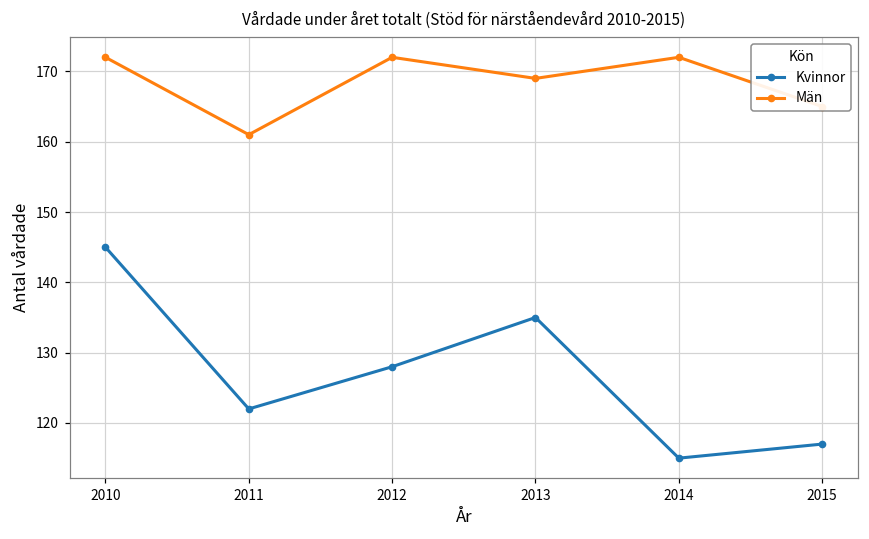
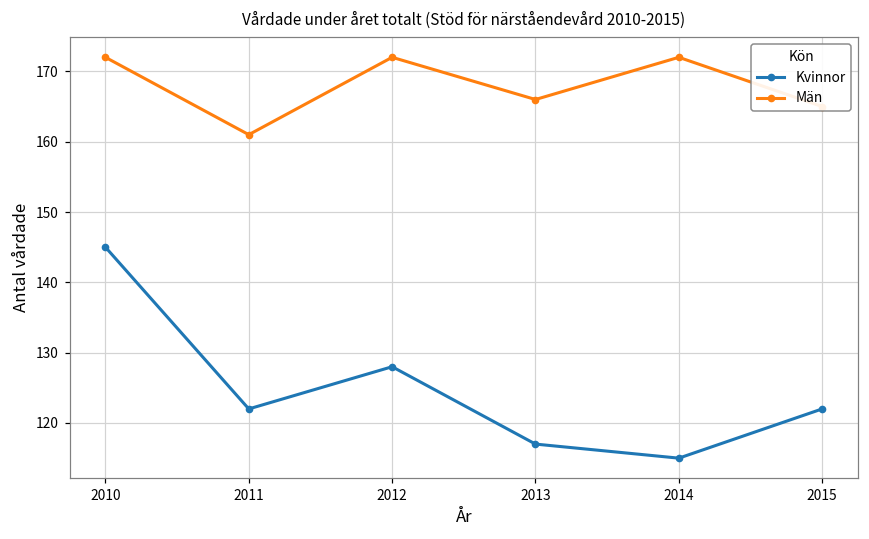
Kvinnor, 2013: 135 -> 117
Män, 2013: 169 -> 166
Kvinnor, 2015: 117 -> 122
